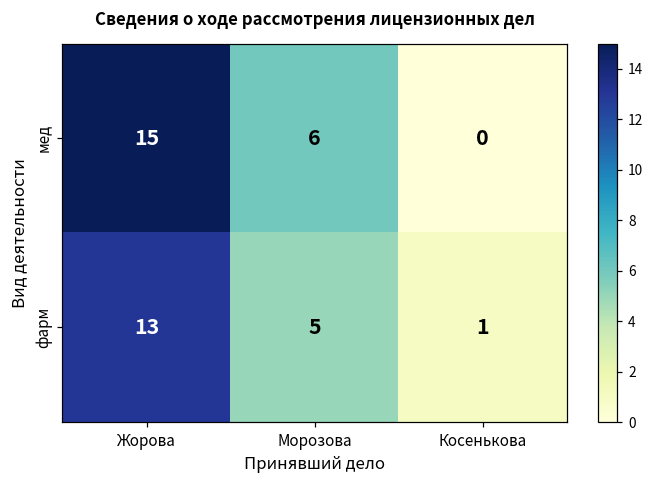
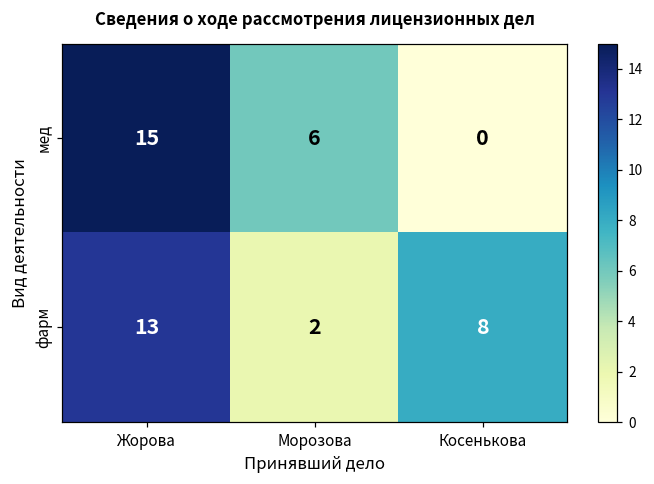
фарм, Морозова: 5 -> 2
фарм, Косенькова: 1 -> 8
